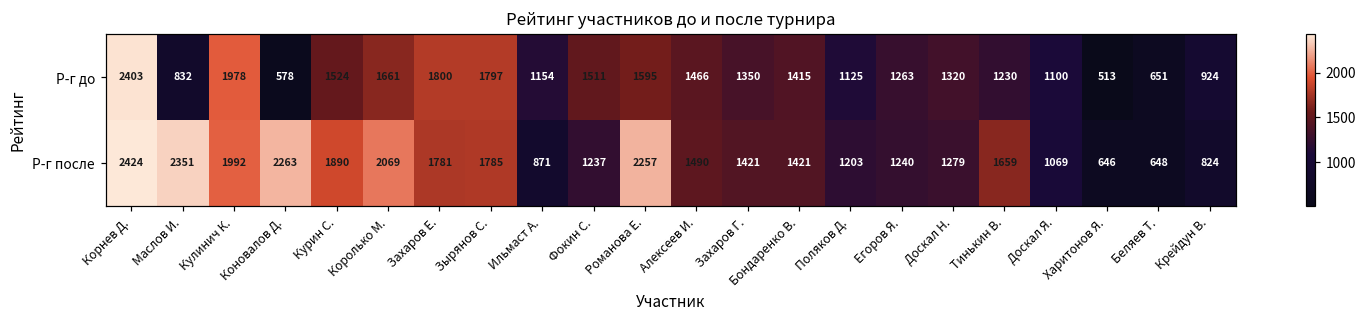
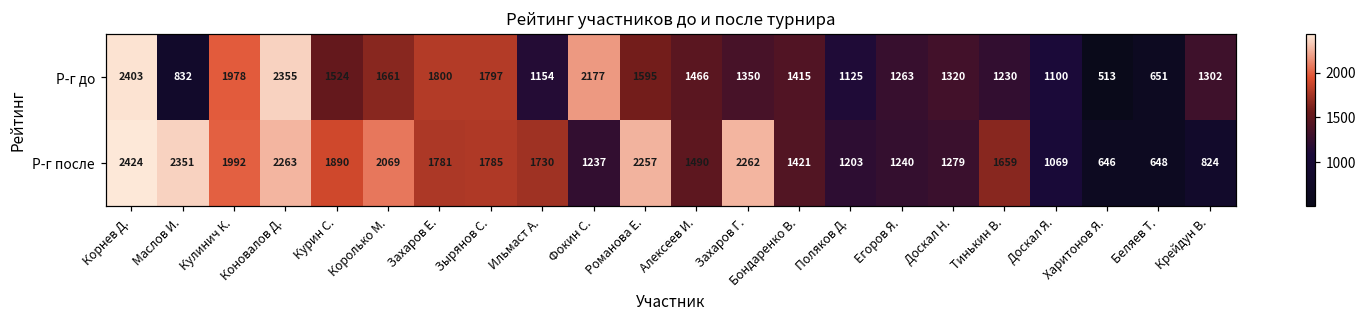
Р-г до, Коновалов Д.: 578 -> 2355
Р-г до, Фокин С.: 1511 -> 2177
Р-г до, Крейдун В.: 924 -> 1302
Р-г после, Ильмаст А.: 871 -> 1730
Р-г после, Захаров Г.: 1421 -> 2262
